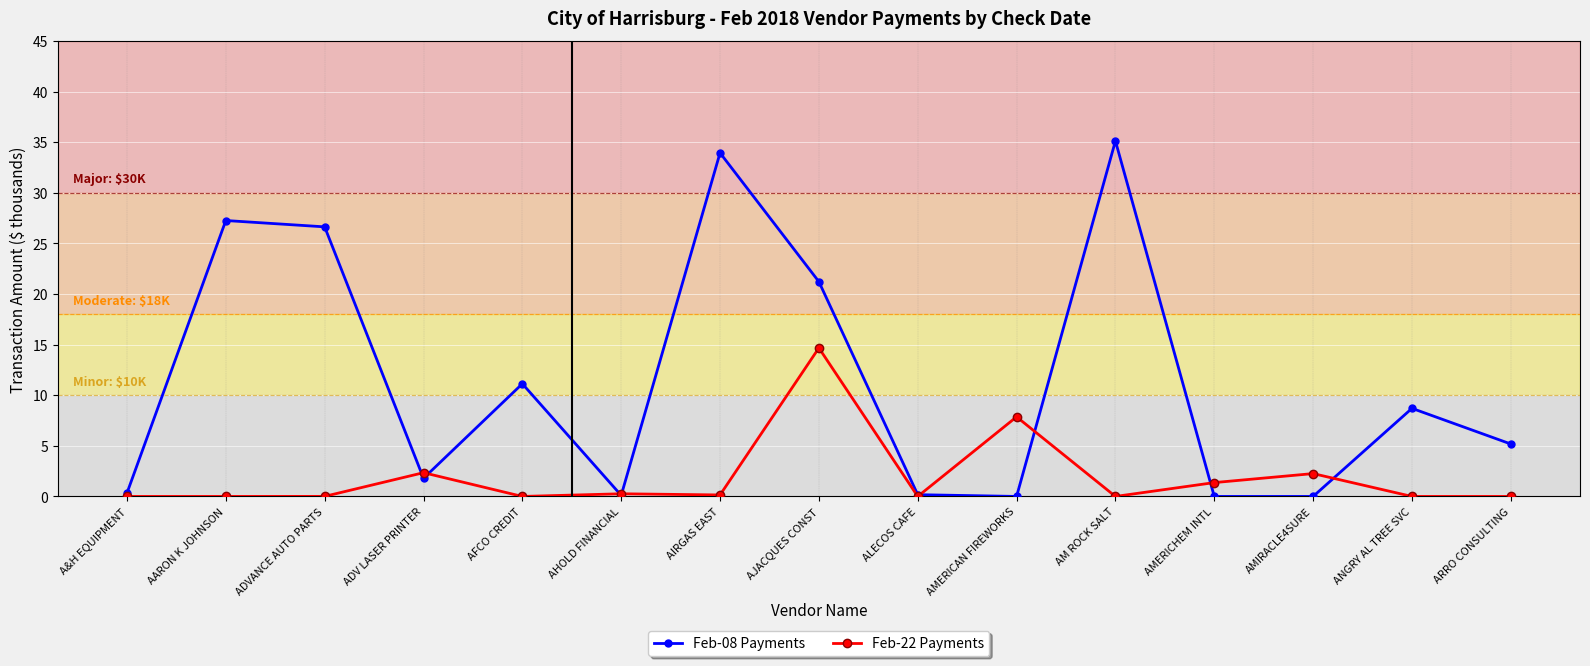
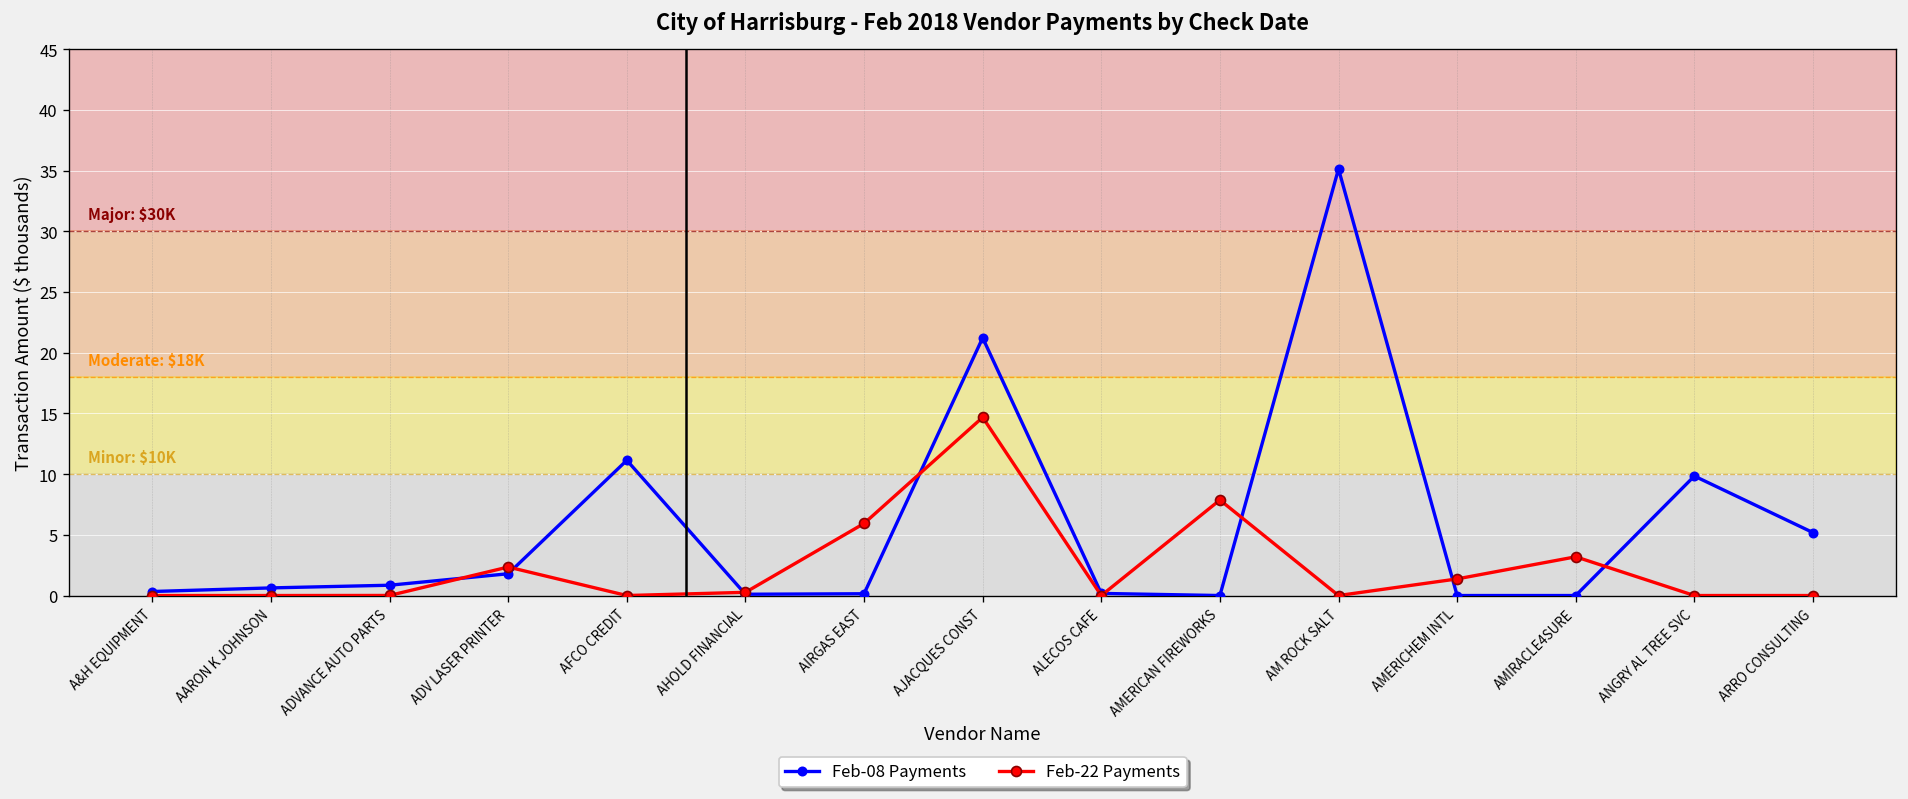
Feb-08 Payments, AARON K JOHNSON: 27.3 -> 0.6
Feb-08 Payments, ADVANCE AUTO PARTS: 26.6 -> 0.8
Feb-08 Payments, AIRGAS EAST: 34.0 -> 0.1
Feb-22 Payments, AIRGAS EAST: 0.1 -> 5.9
Feb-22 Payments, AMIRACLE4SURE: 2.3 -> 3.2
Feb-08 Payments, ANGRY AL TREE SVC: 8.7 -> 9.8
